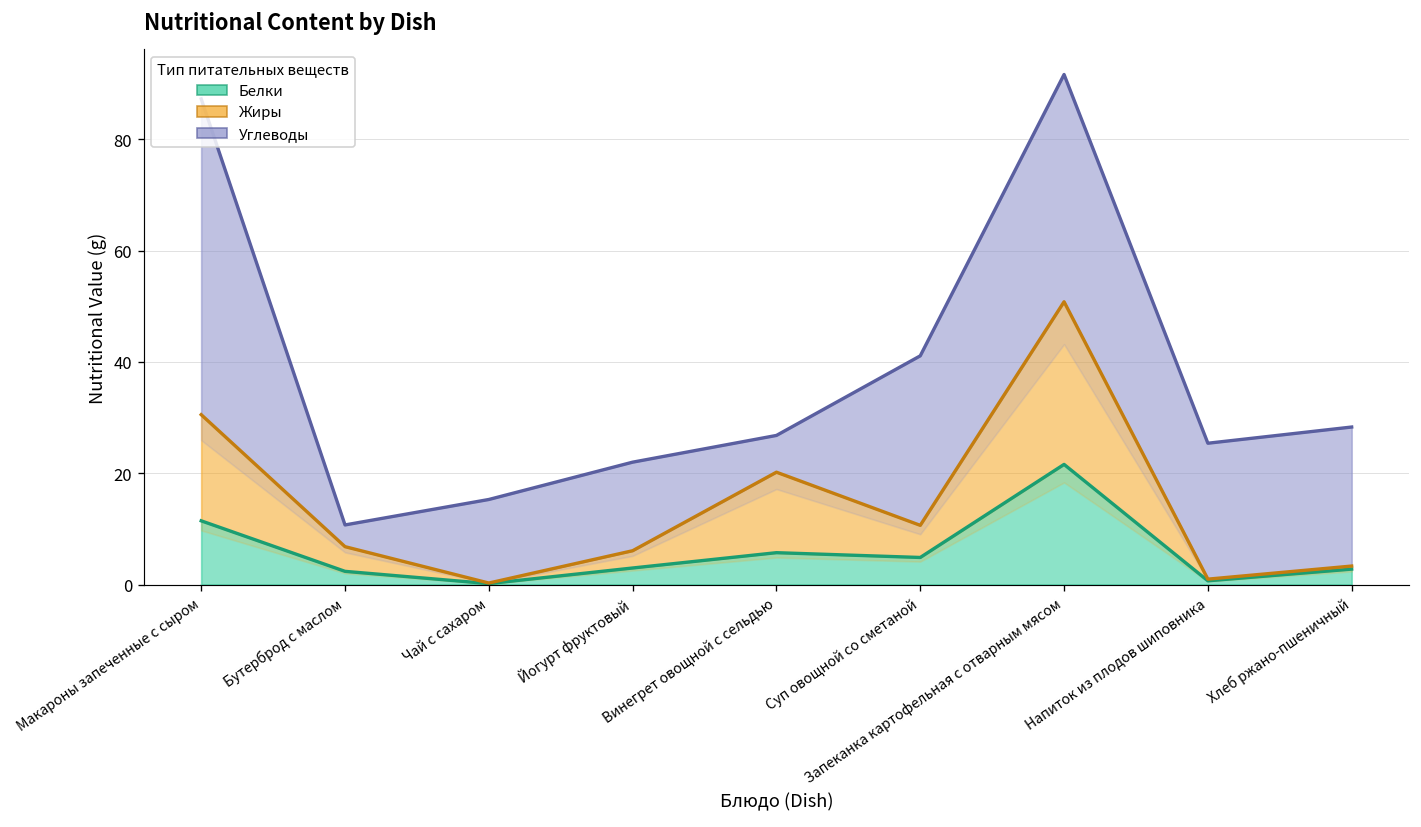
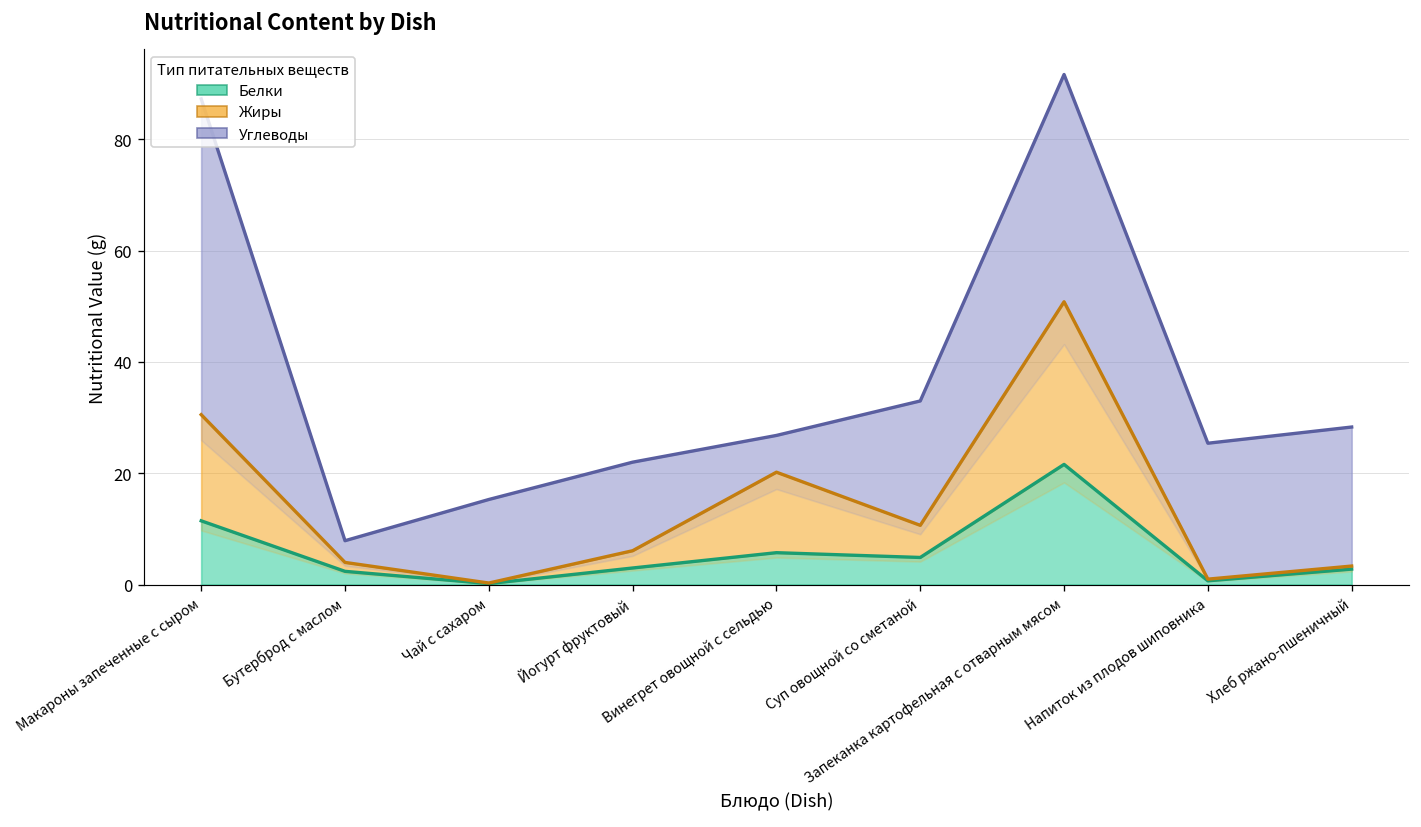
Жиры, Бутерброд с маслом: 4 -> 2
Углеводы, Суп овощной со сметаной: 30 -> 22
